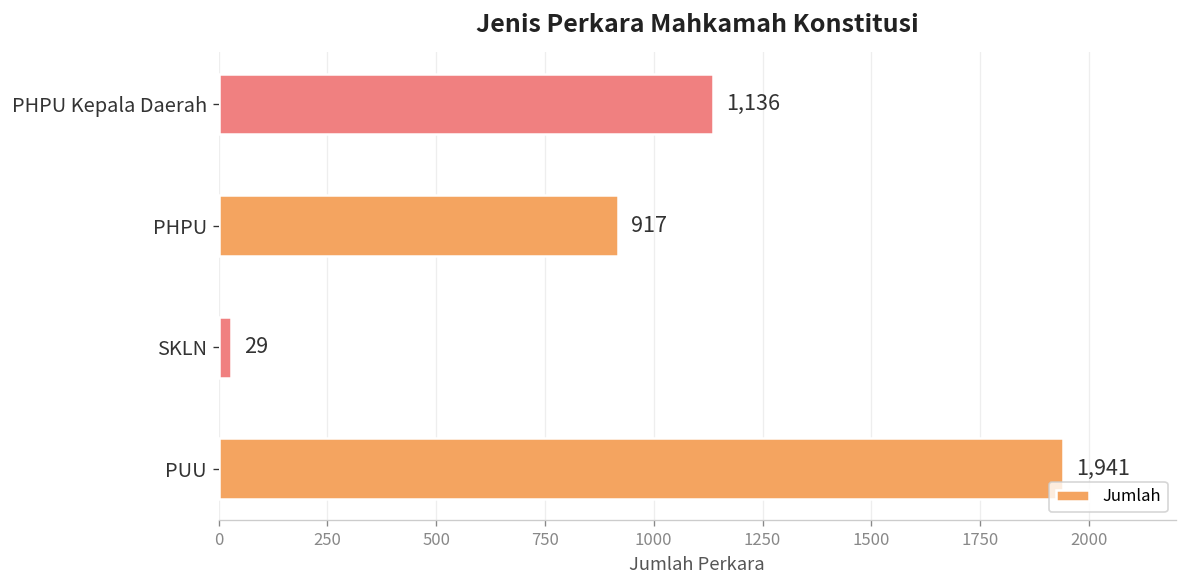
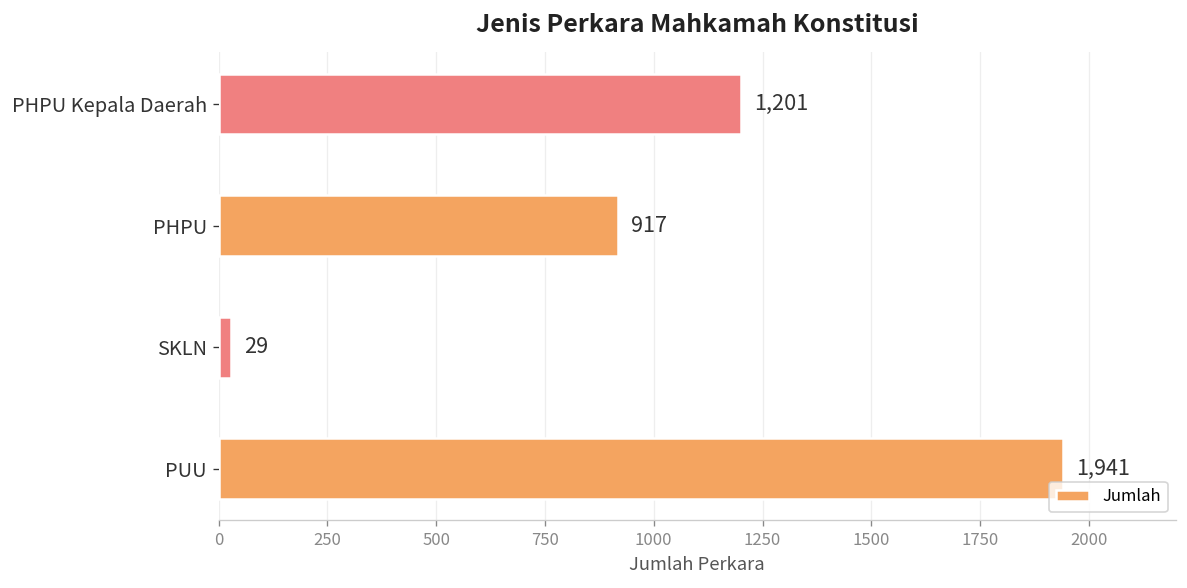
PHPU Kepala Daerah: 1,136 -> 1,201
